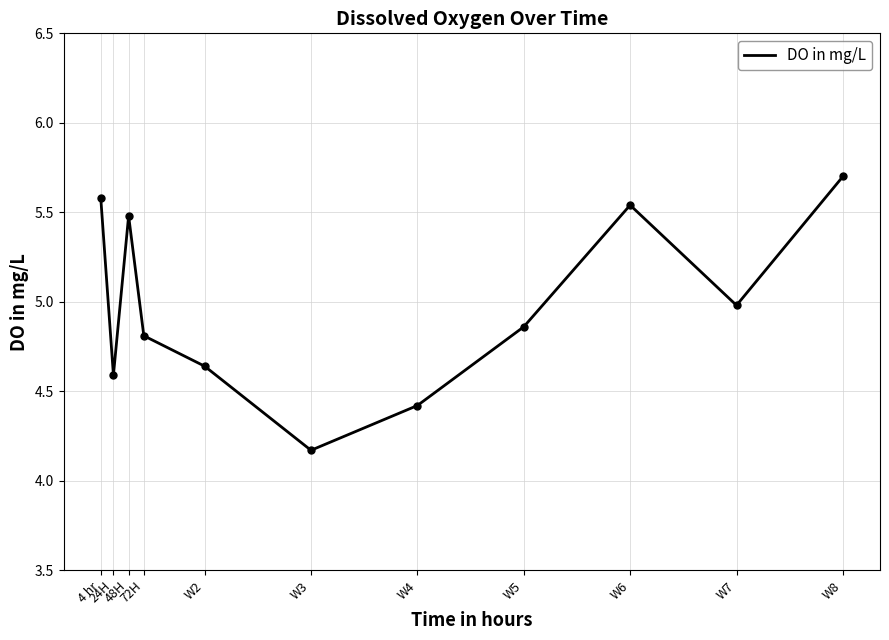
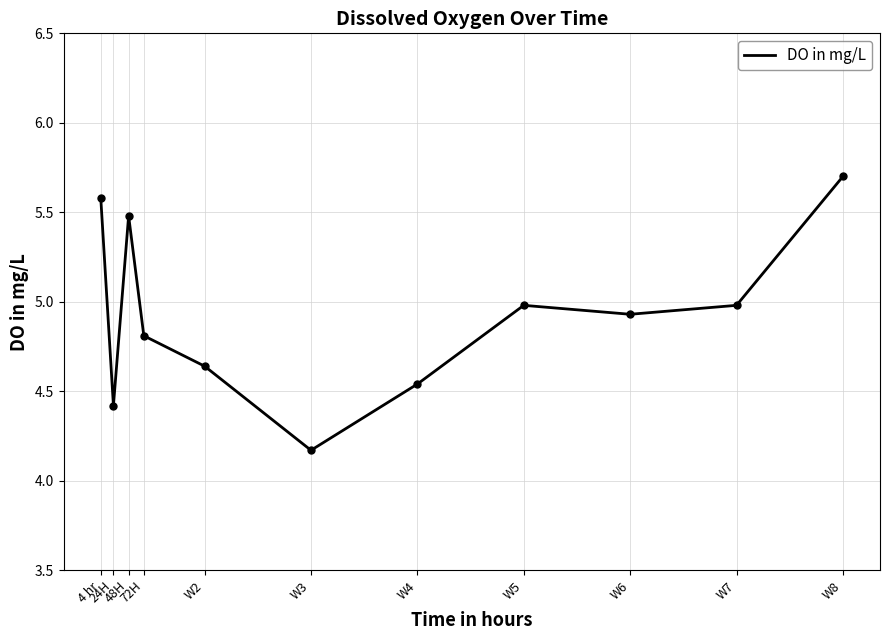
24H: 4.59 -> 4.42
W4: 4.42 -> 4.54
W5: 4.86 -> 4.98
W6: 5.54 -> 4.93
